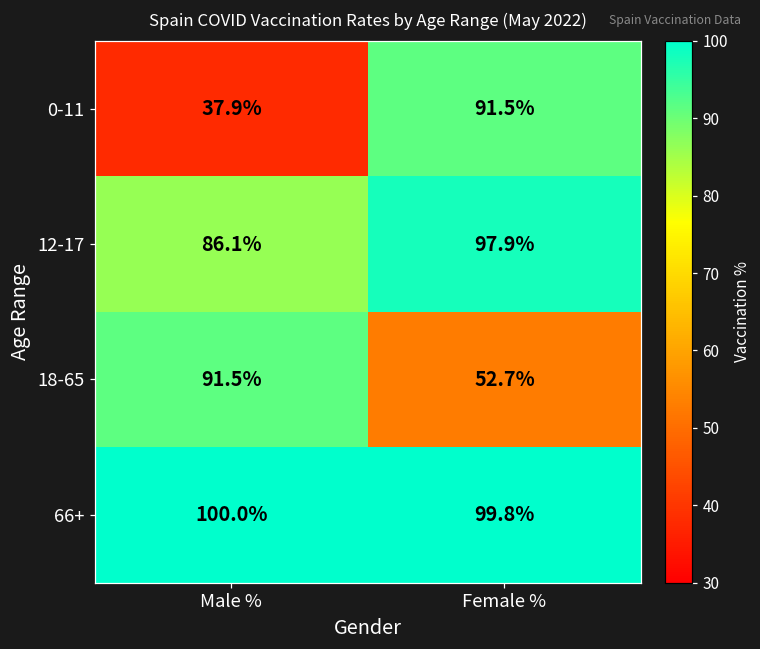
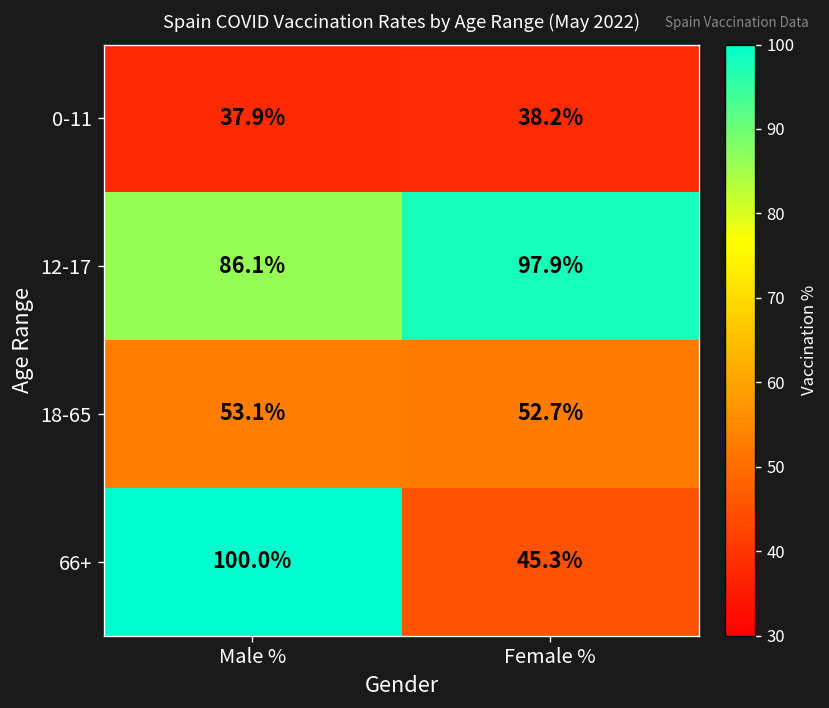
0-11, Female %: 91.5% -> 38.2%
18-65, Male %: 91.5% -> 53.1%
66+, Female %: 99.8% -> 45.3%
